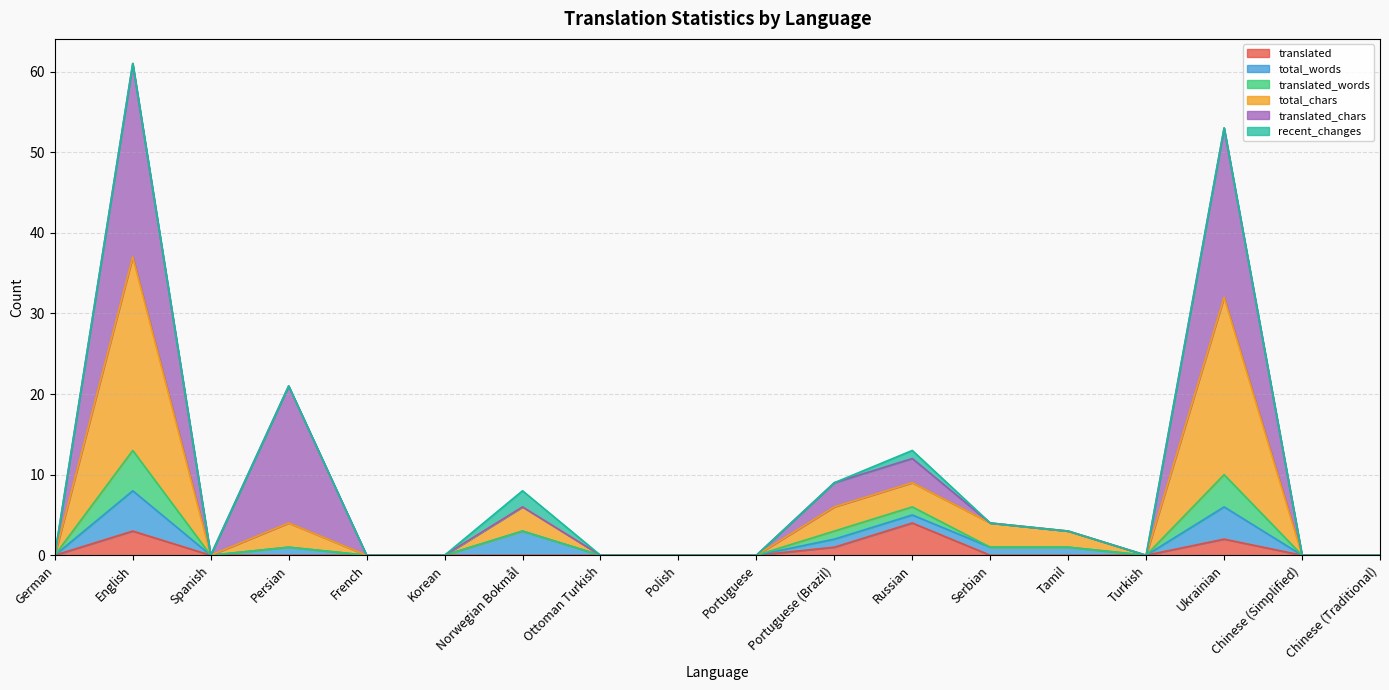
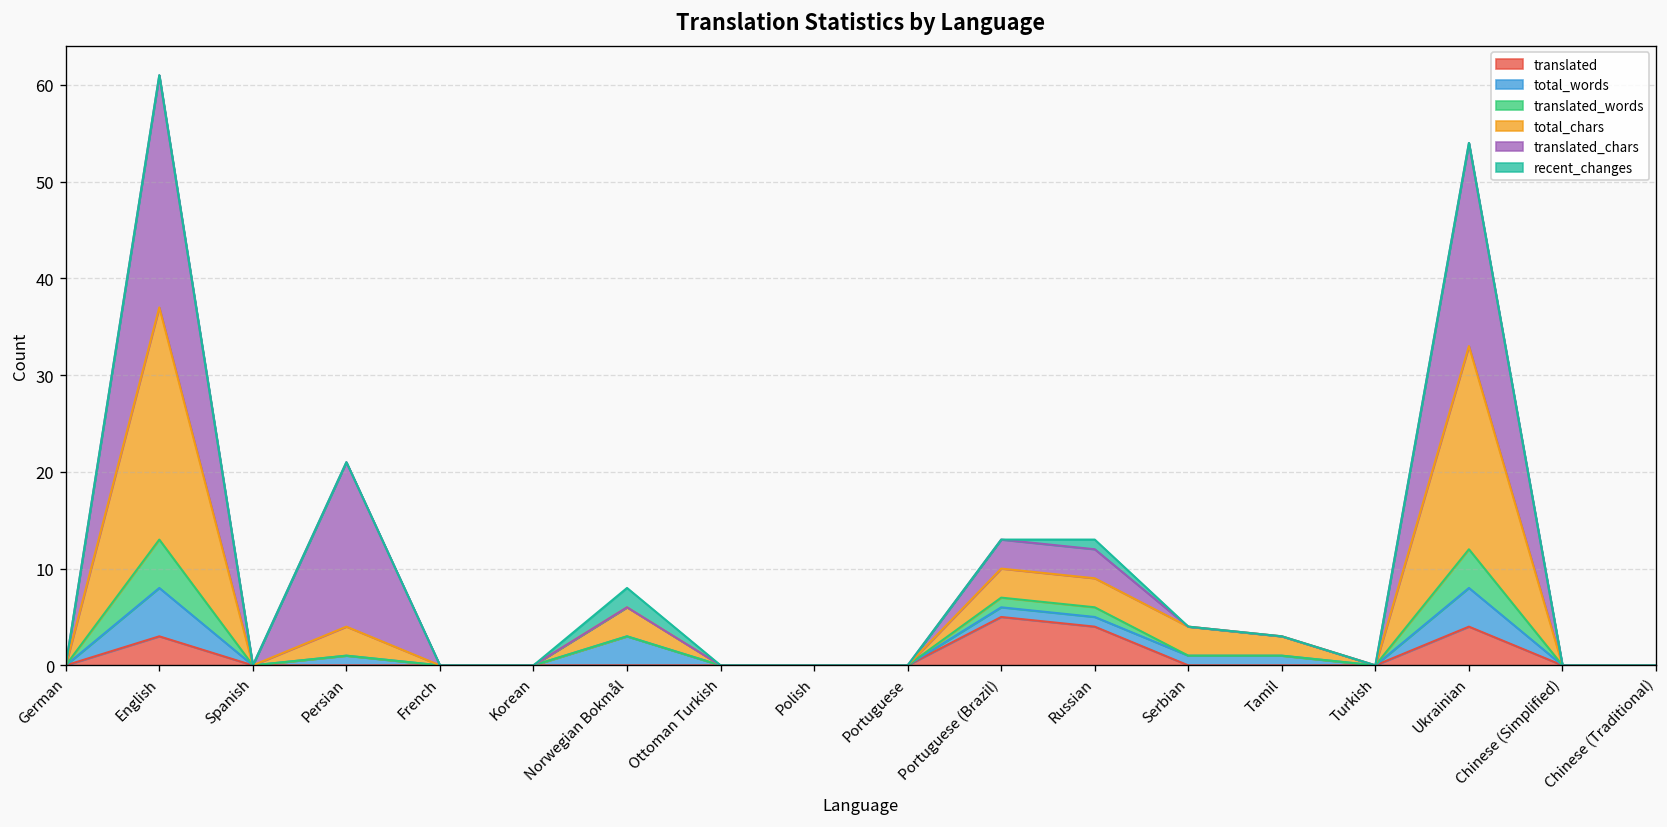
translated, Portuguese (Brazil): 1 -> 5
translated, Ukrainian: 2 -> 4
total_chars, Ukrainian: 22 -> 21
